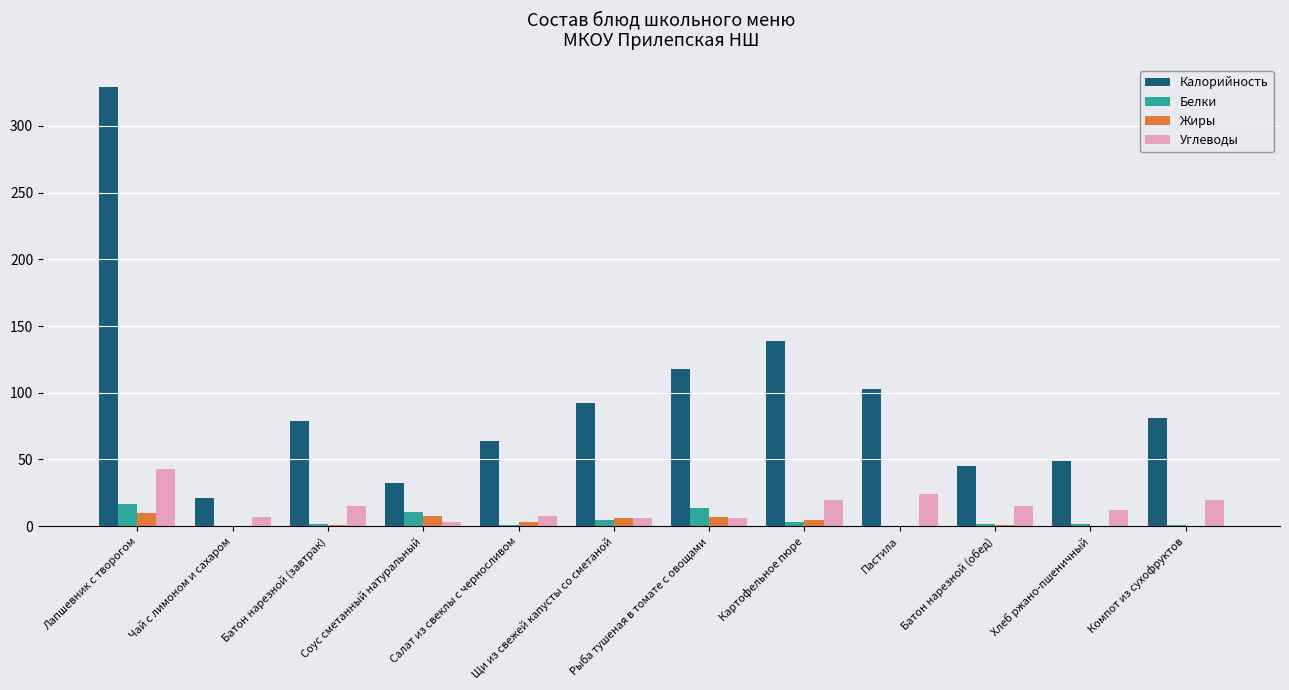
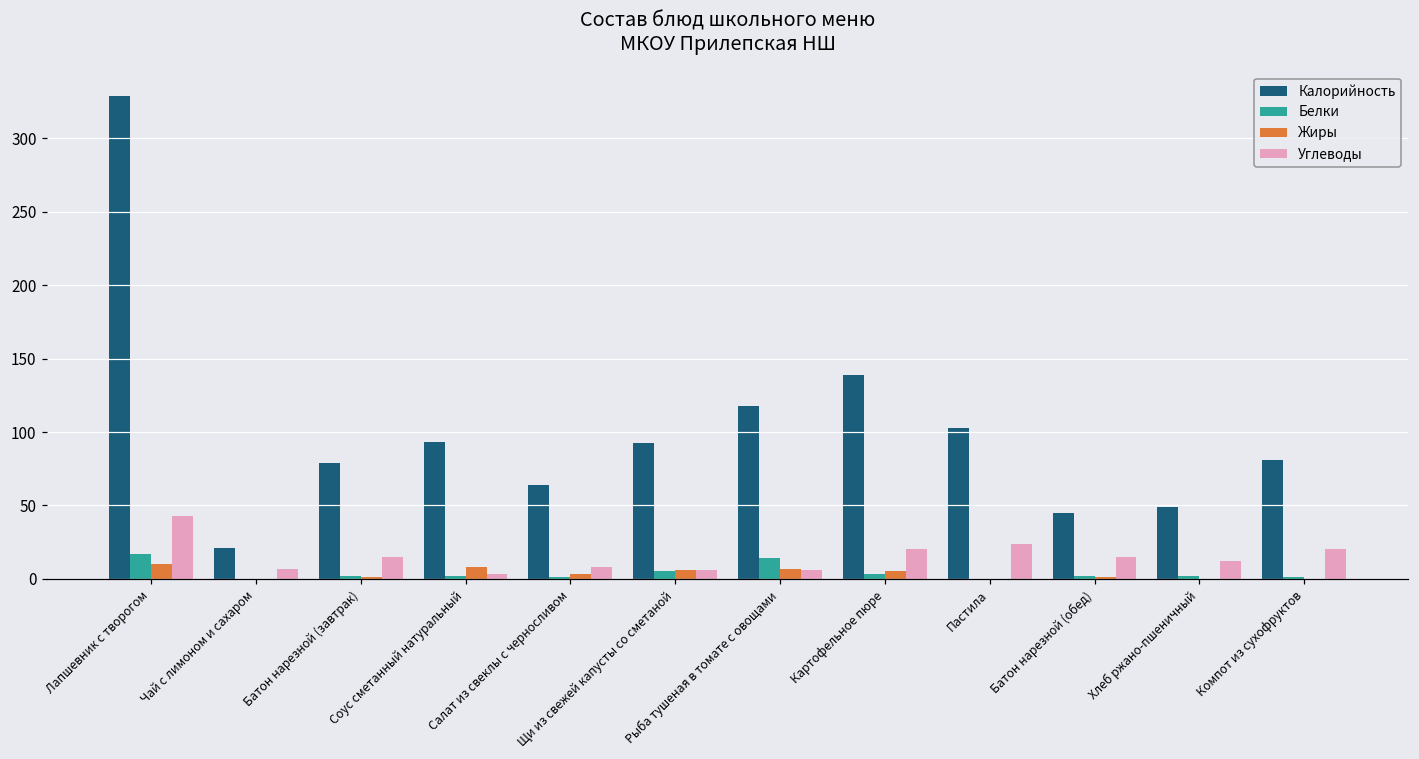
Калорийность, Соус сметанный натуральный: 32 -> 93
Белки, Соус сметанный натуральный: 11 -> 2
